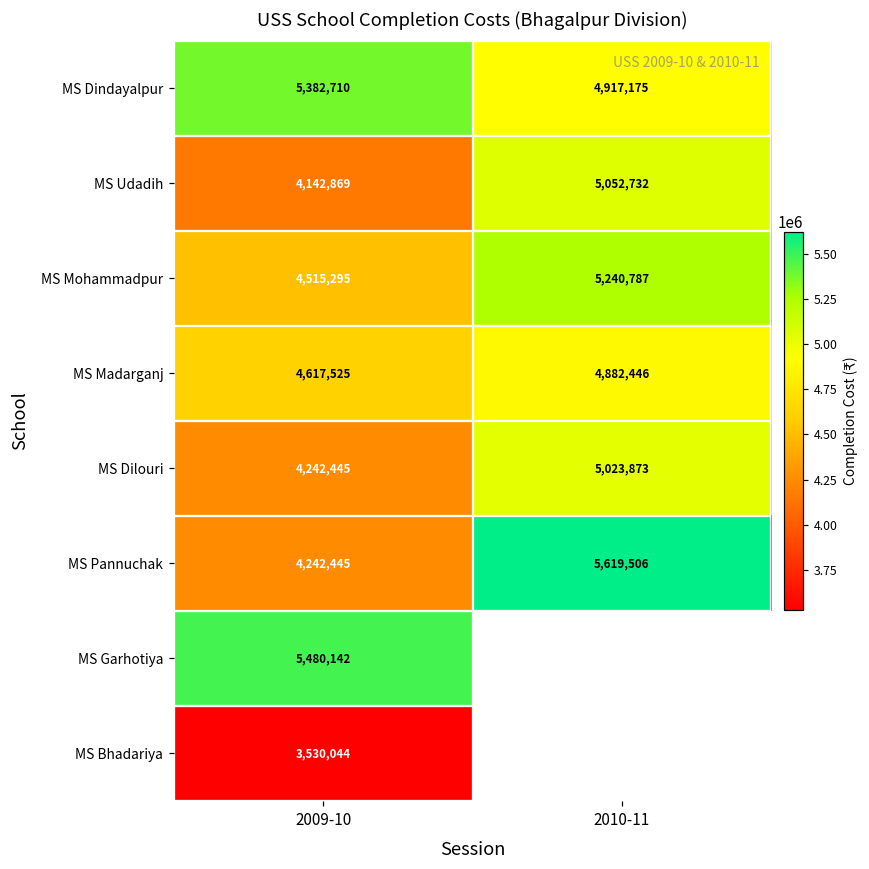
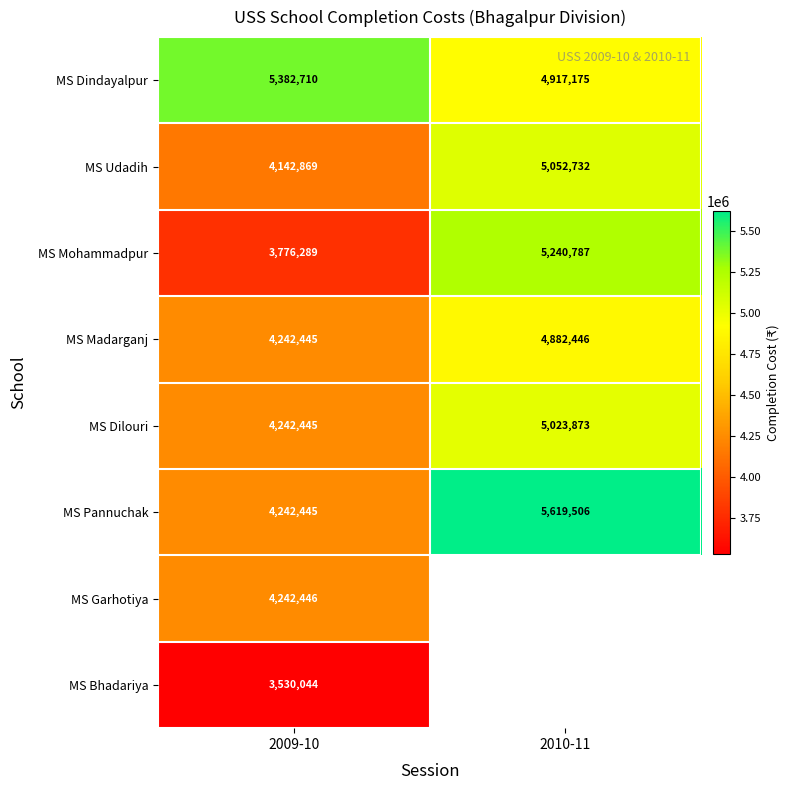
MS Mohammadpur, 2009-10: 4,515,295 -> 3,776,289
MS Madarganj, 2009-10: 4,617,525 -> 4,242,445
MS Garhotiya, 2009-10: 5,480,142 -> 4,242,446
